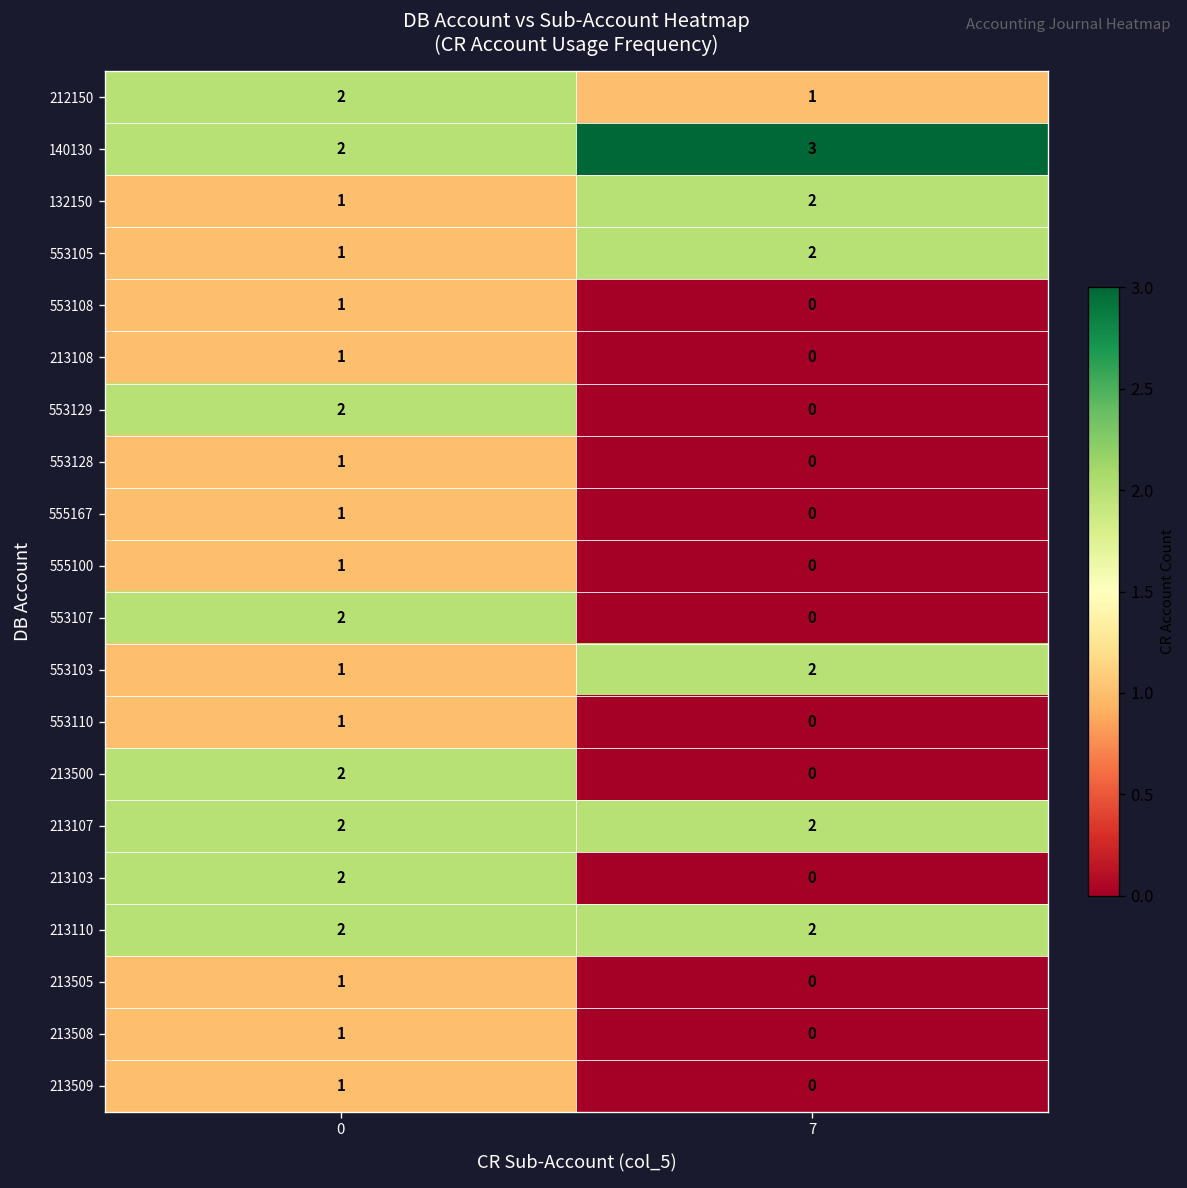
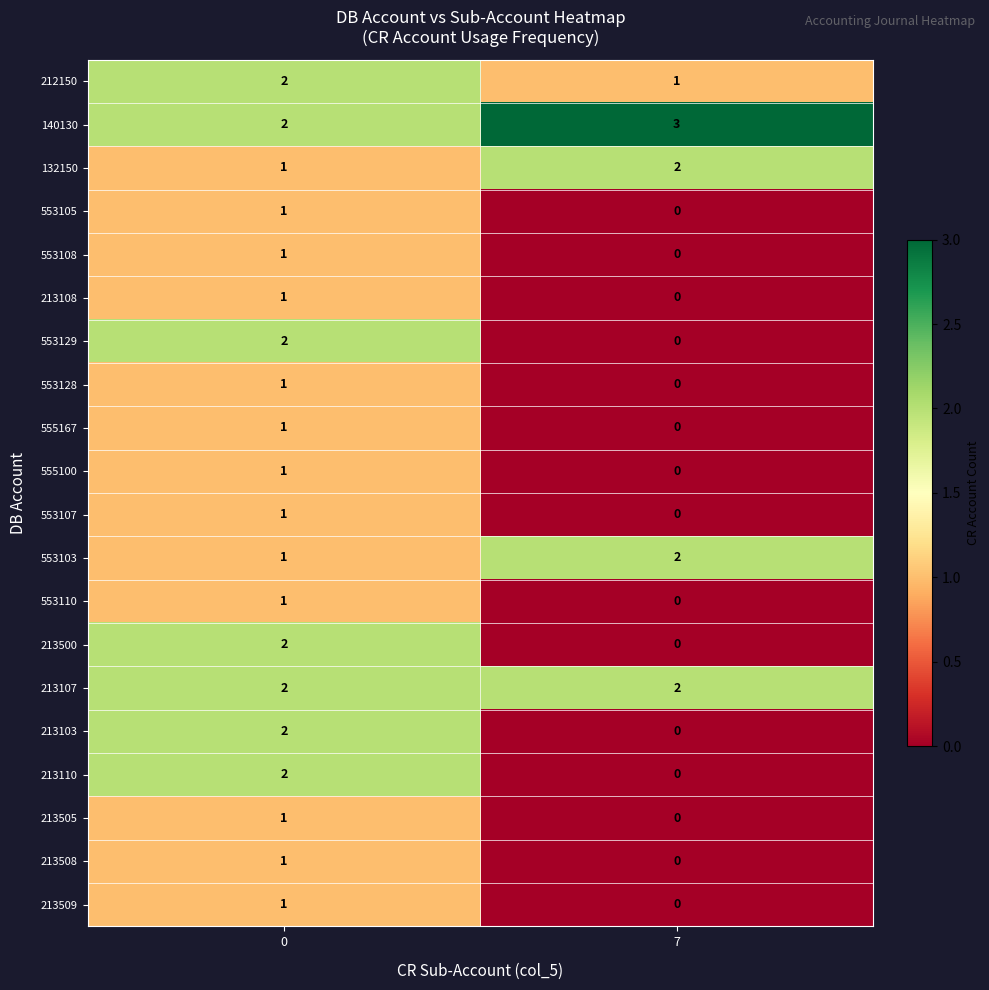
553105, 7: 2 -> 0
553107, 0: 2 -> 1
213110, 7: 2 -> 0
